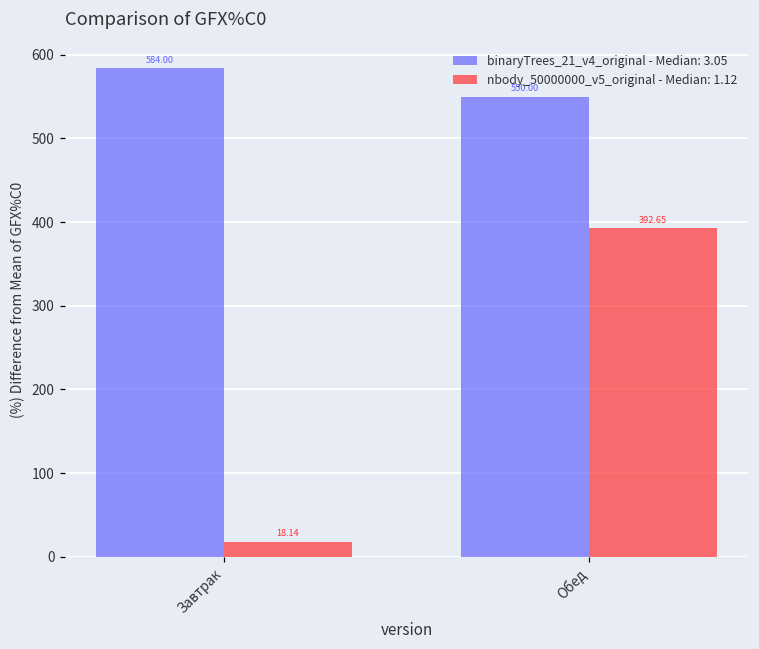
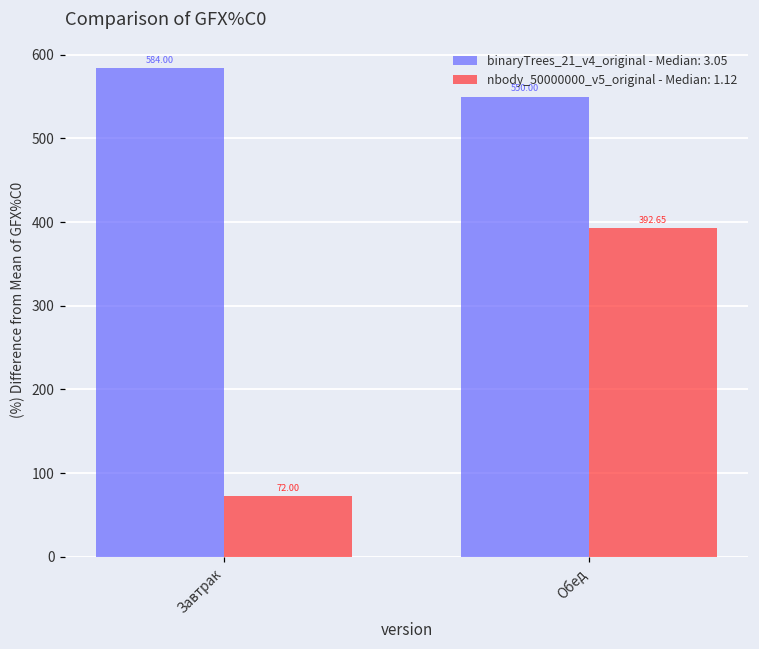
nbody_50000000_v5_original - Median: 1.12, Завтрак: 18.14 -> 72.00
